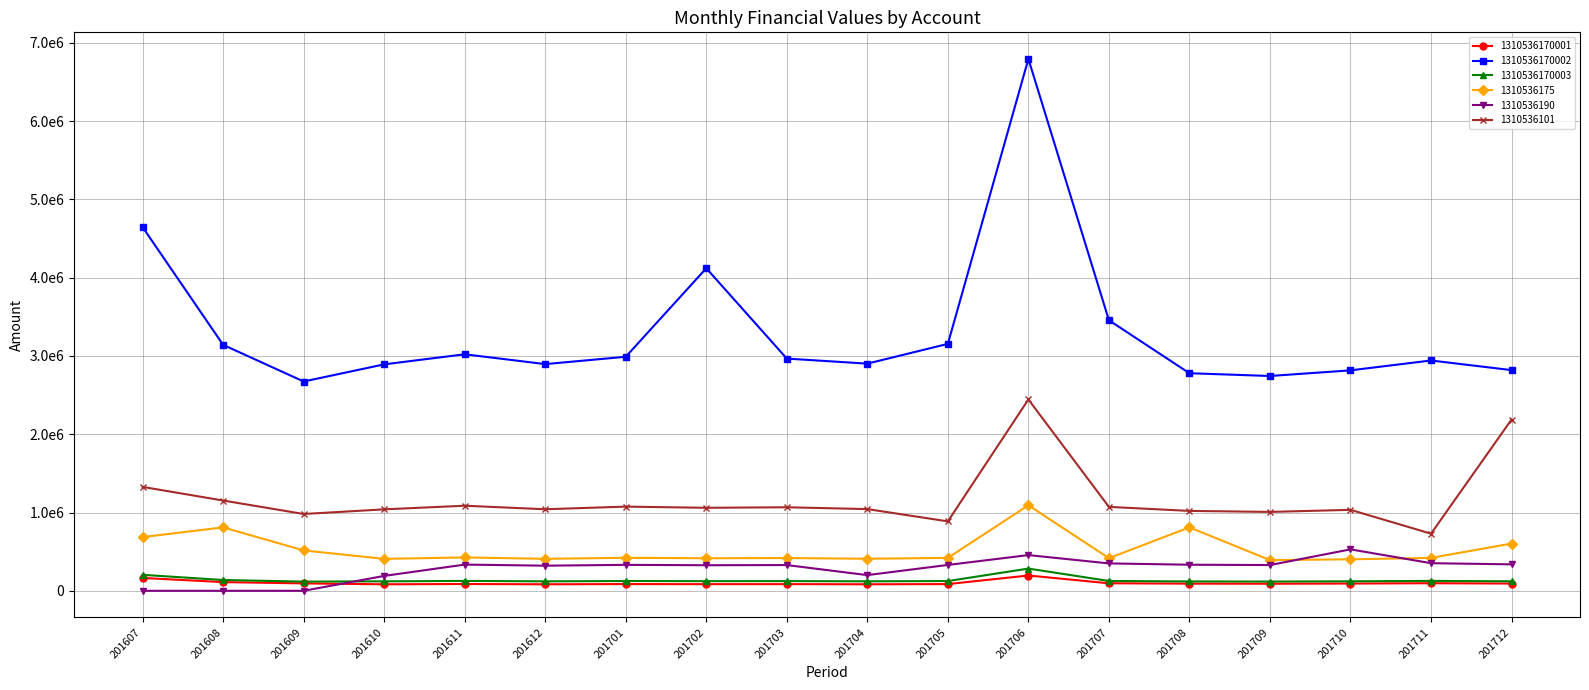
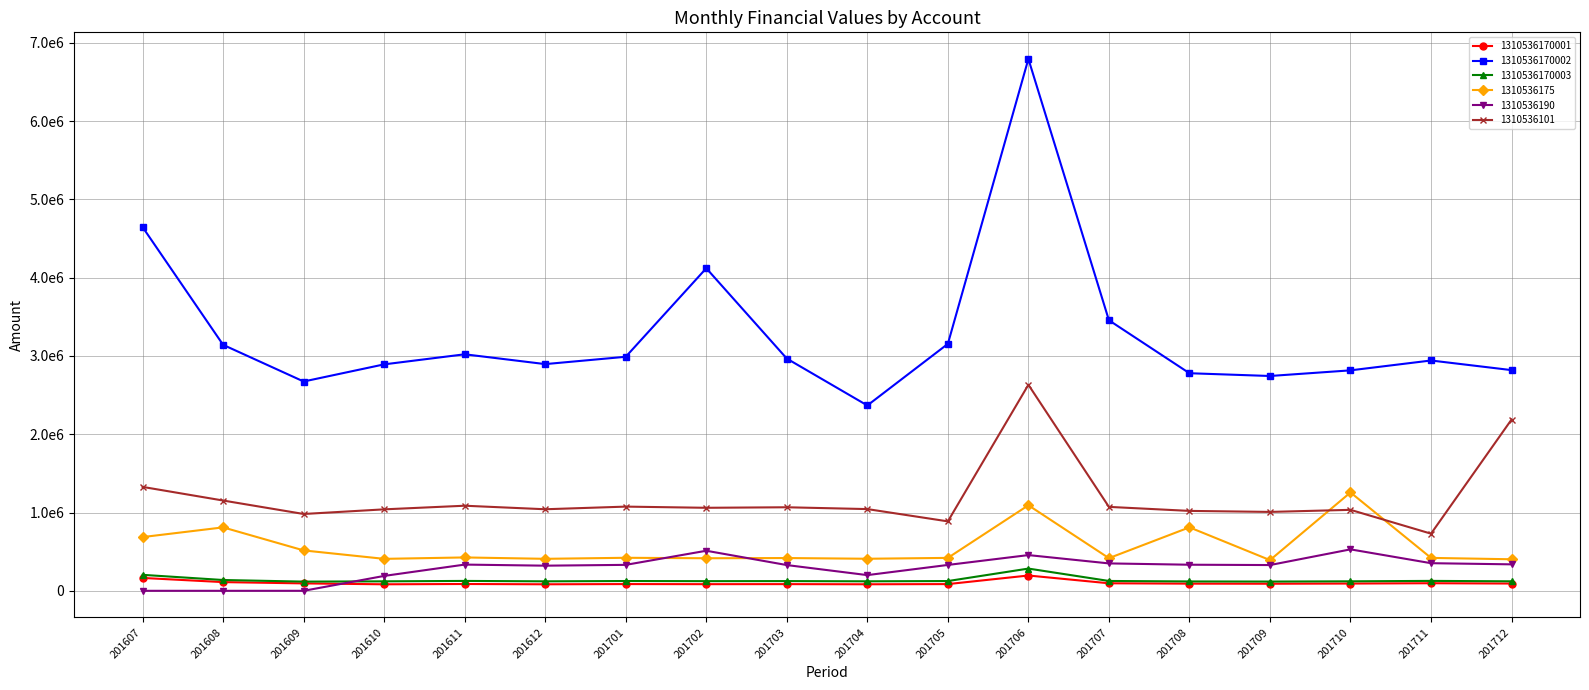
1310536190, 201702: 300000 -> 500000
1310536170002, 201704: 2900000 -> 2400000
1310536101, 201706: 2400000 -> 2600000
1310536175, 201710: 400000 -> 1300000
1310536175, 201712: 600000 -> 400000
